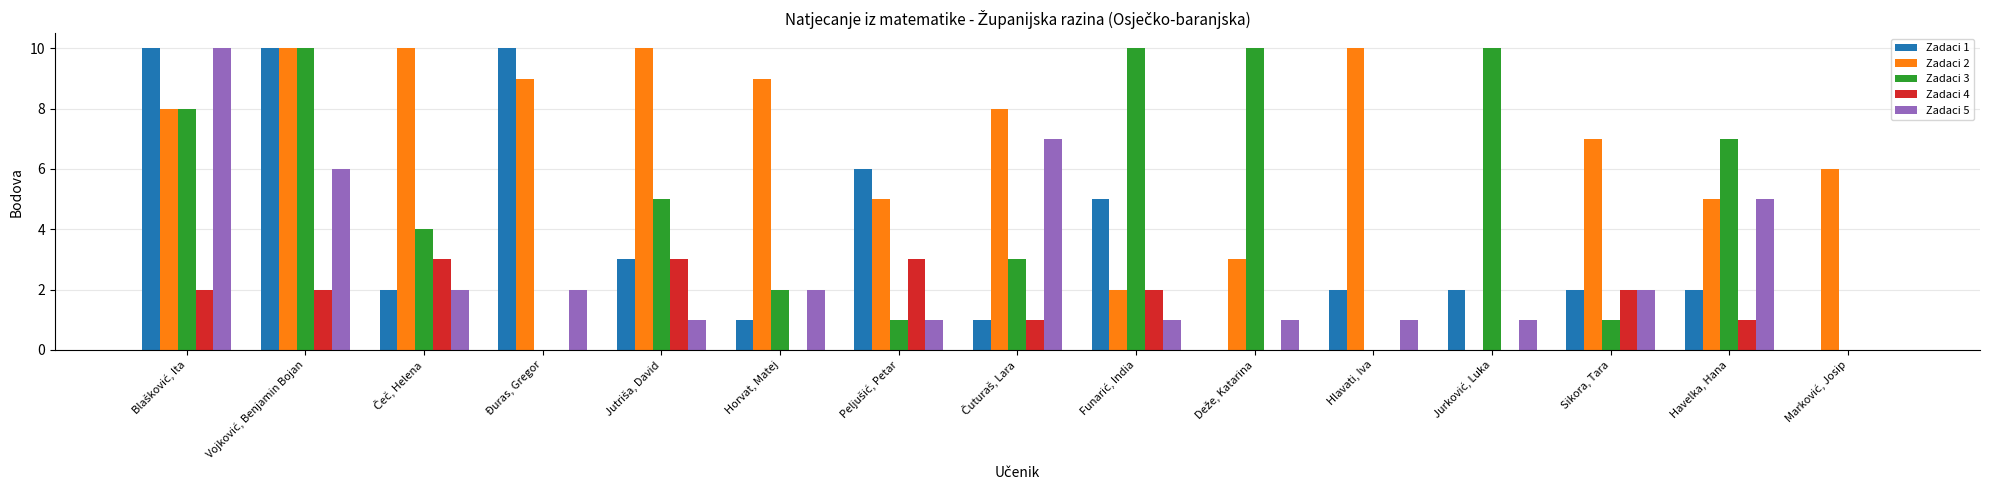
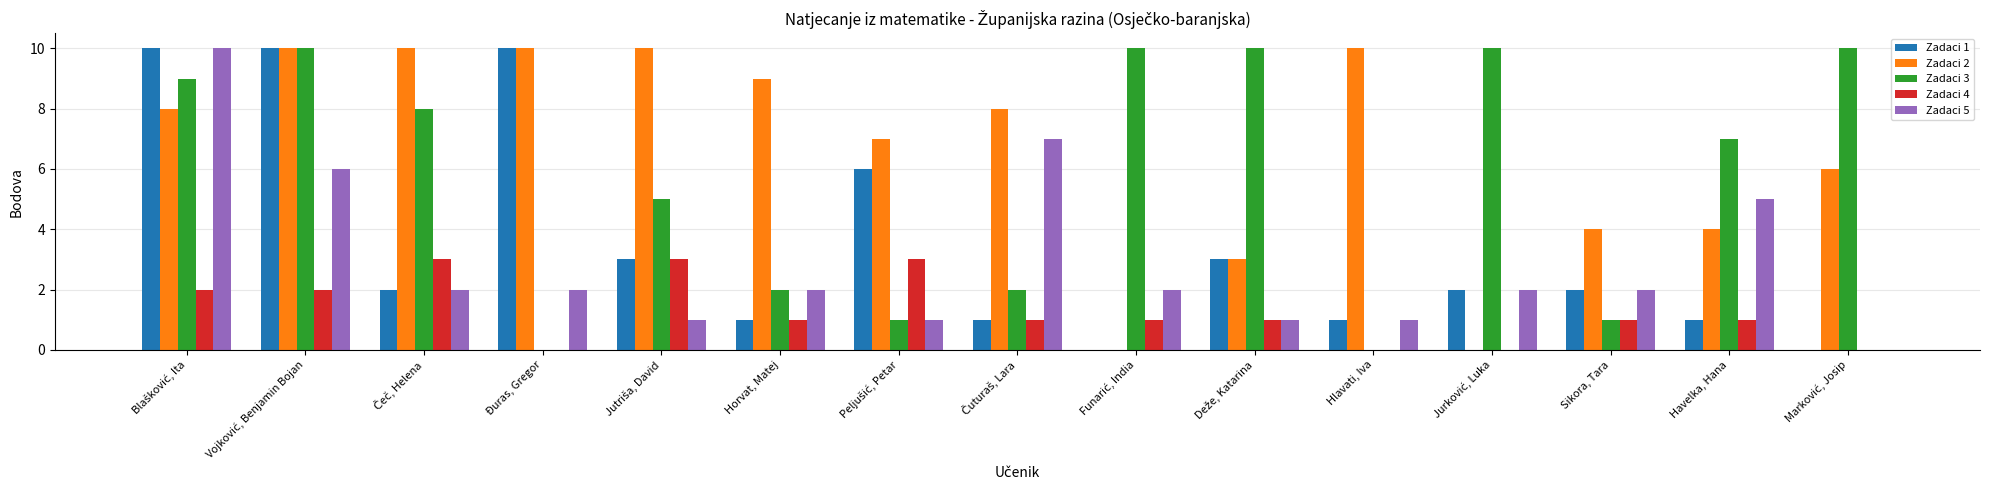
Zadaci 3, Blašković, Ita: 8 -> 9
Zadaci 3, Čeč, Helena: 4 -> 8
Zadaci 2, Đuras, Gregor: 9 -> 10
Zadaci 4, Horvat, Matej: 0 -> 1
Zadaci 2, Peljušić, Petar: 5 -> 7
Zadaci 3, Čuturaš, Lara: 3 -> 2
Zadaci 1, Funarić, India: 5 -> 0
Zadaci 2, Funarić, India: 2 -> 0
Zadaci 4, Funarić, India: 2 -> 1
Zadaci 5, Funarić, India: 1 -> 2
Zadaci 1, Deže, Katarina: 0 -> 3
Zadaci 4, Deže, Katarina: 0 -> 1
Zadaci 1, Hlavati, Iva: 2 -> 1
Zadaci 5, Jurković, Luka: 1 -> 2
Zadaci 2, Sikora, Tara: 7 -> 4
Zadaci 4, Sikora, Tara: 2 -> 1
Zadaci 1, Havelka, Hana: 2 -> 1
Zadaci 2, Havelka, Hana: 5 -> 4
Zadaci 3, Marković, Josip: 0 -> 10
